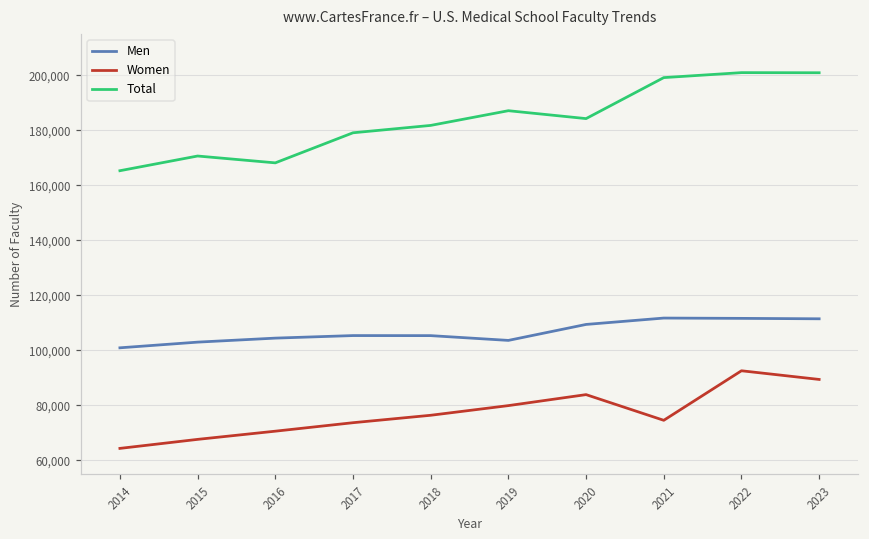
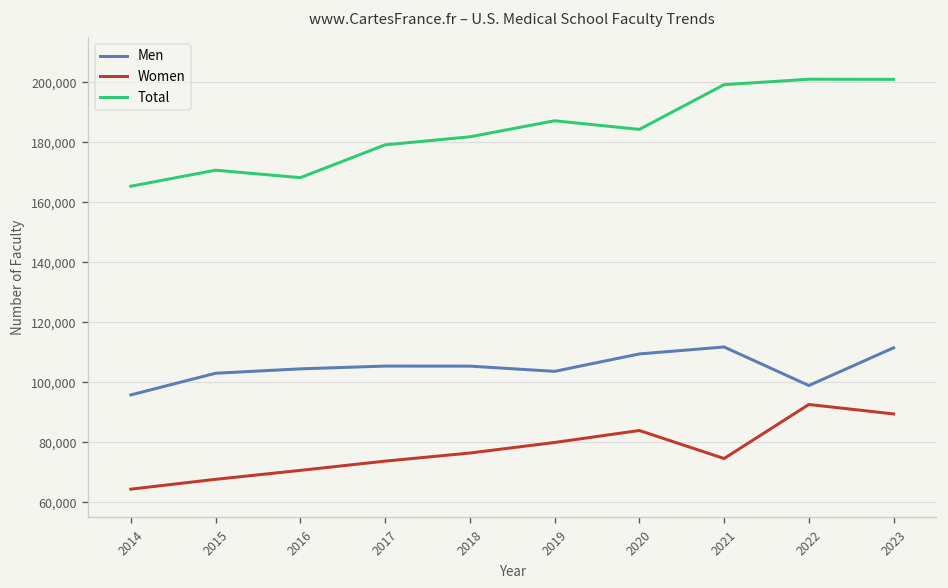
Men, 2014: 101,000 -> 96,000
Men, 2022: 112,000 -> 99,000
